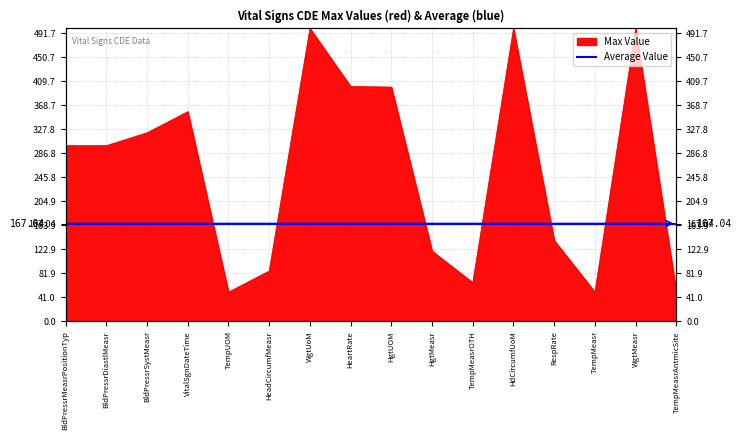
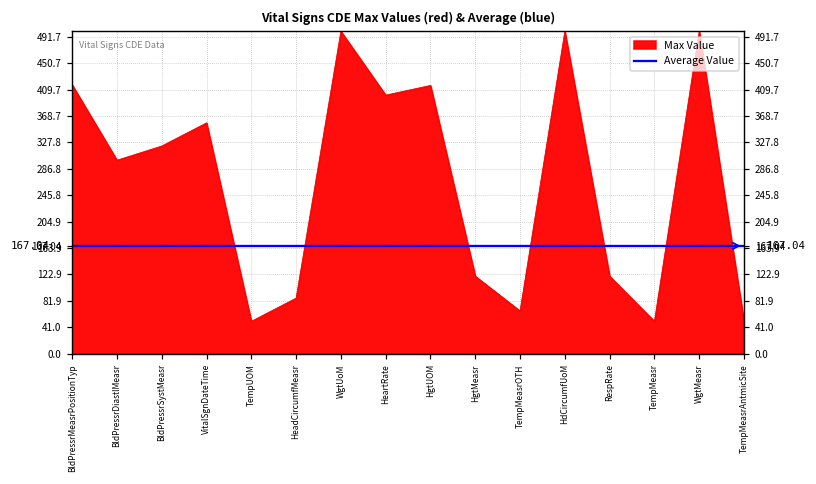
Max Value, BldPressrMeasrPositionTyp: 300 -> 420
Max Value, HgtUOM: 400 -> 420
Max Value, RespRate: 140 -> 120
